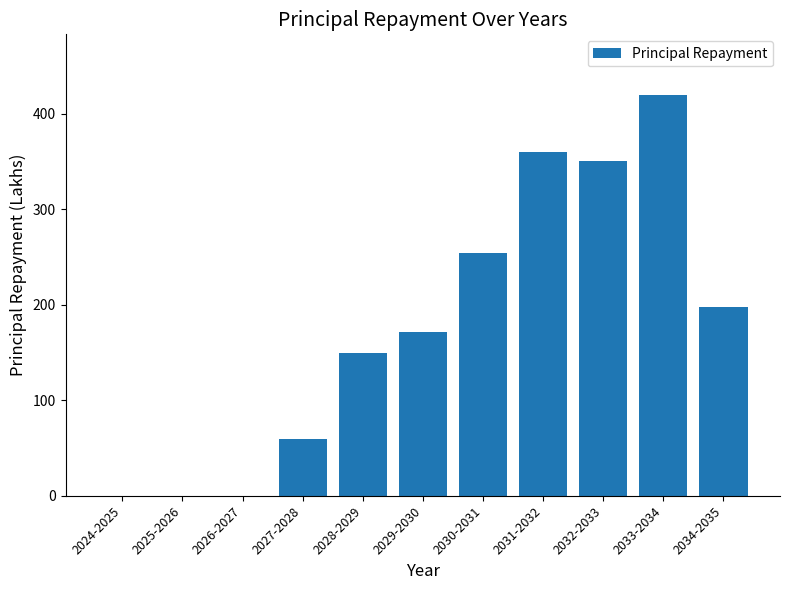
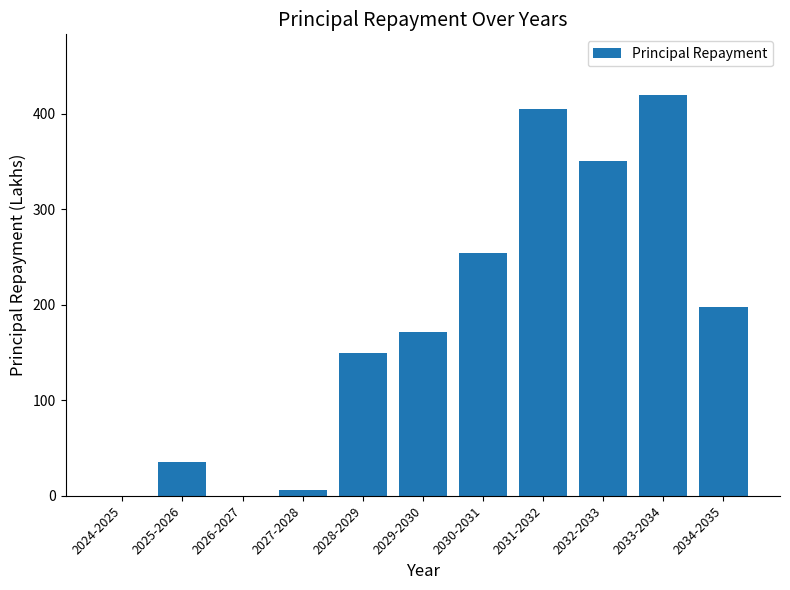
2025-2026: 0 -> 40
2027-2028: 60 -> 10
2031-2032: 360 -> 410
